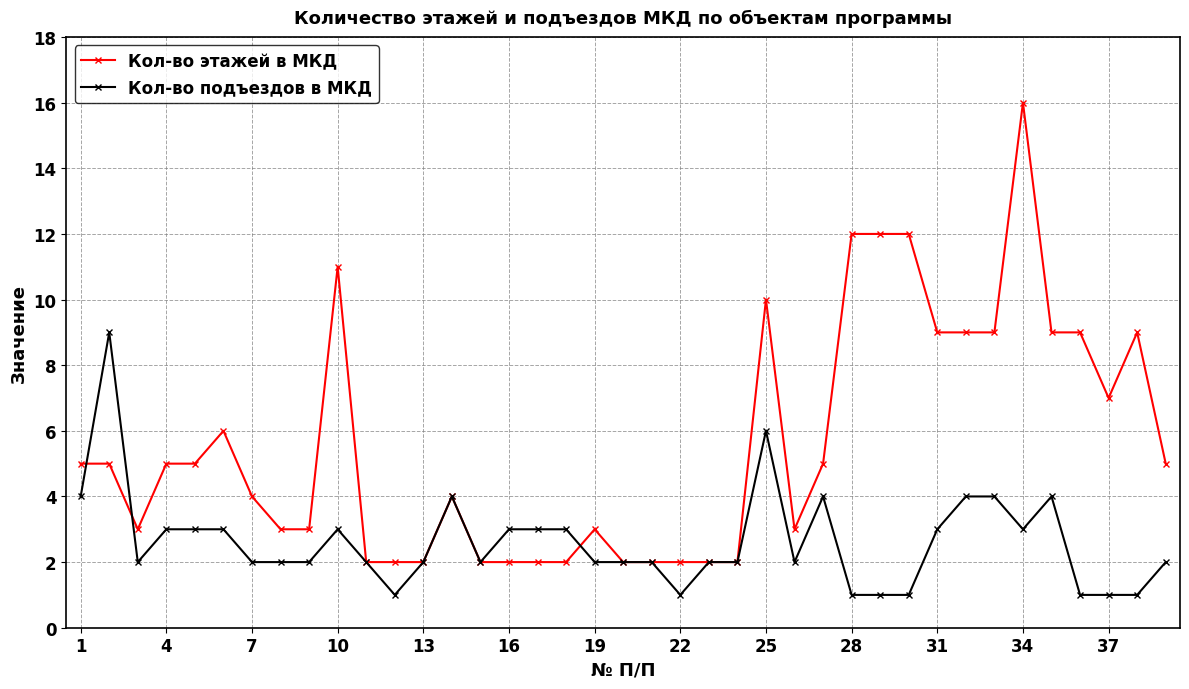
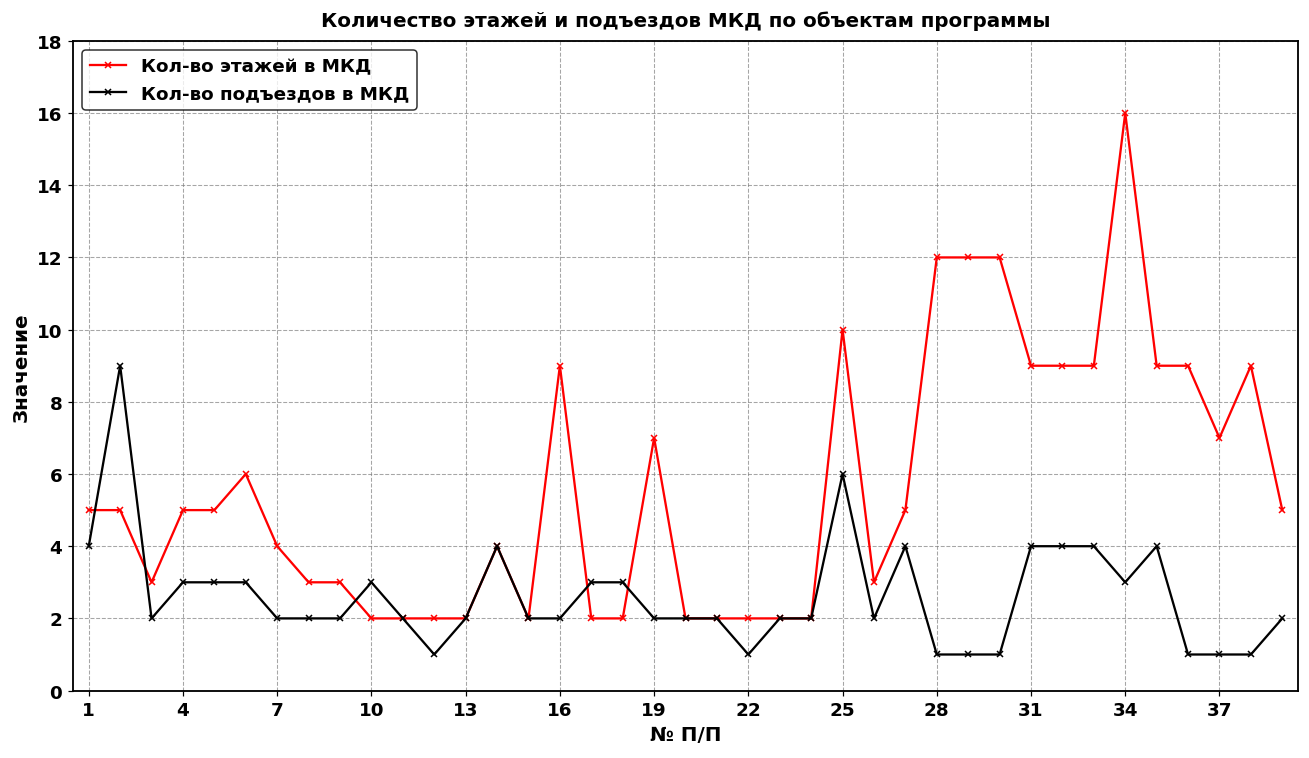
Кол-во этажей в МКД, 10: 11 -> 2
Кол-во этажей в МКД, 16: 2 -> 9
Кол-во подъездов в МКД, 16: 3 -> 2
Кол-во этажей в МКД, 19: 3 -> 7
Кол-во подъездов в МКД, 31: 3 -> 4
